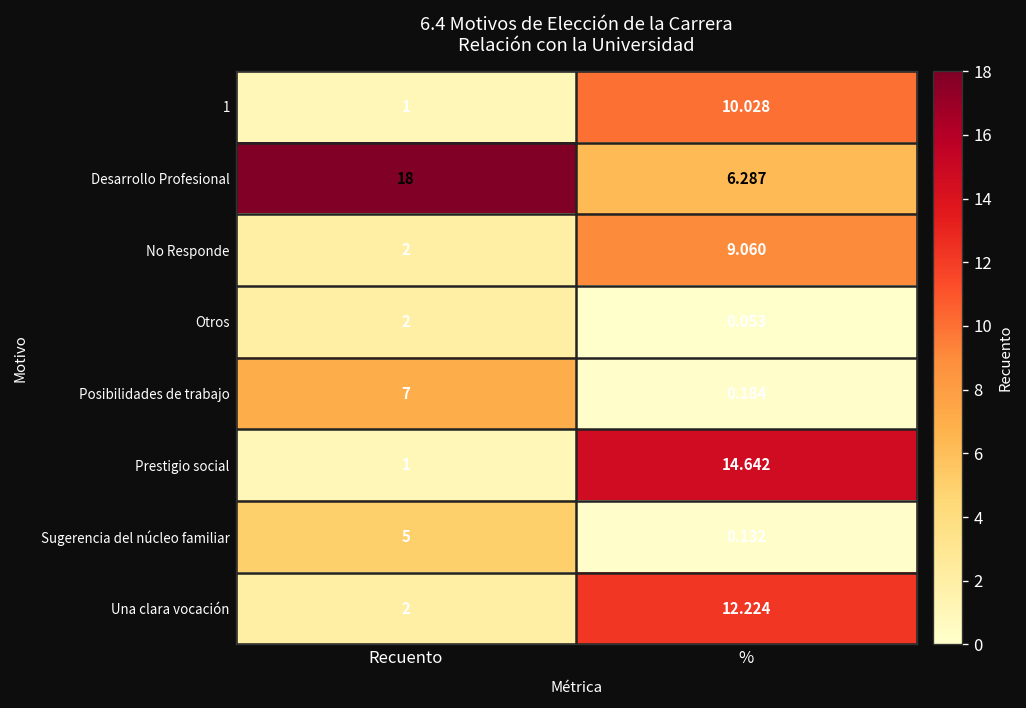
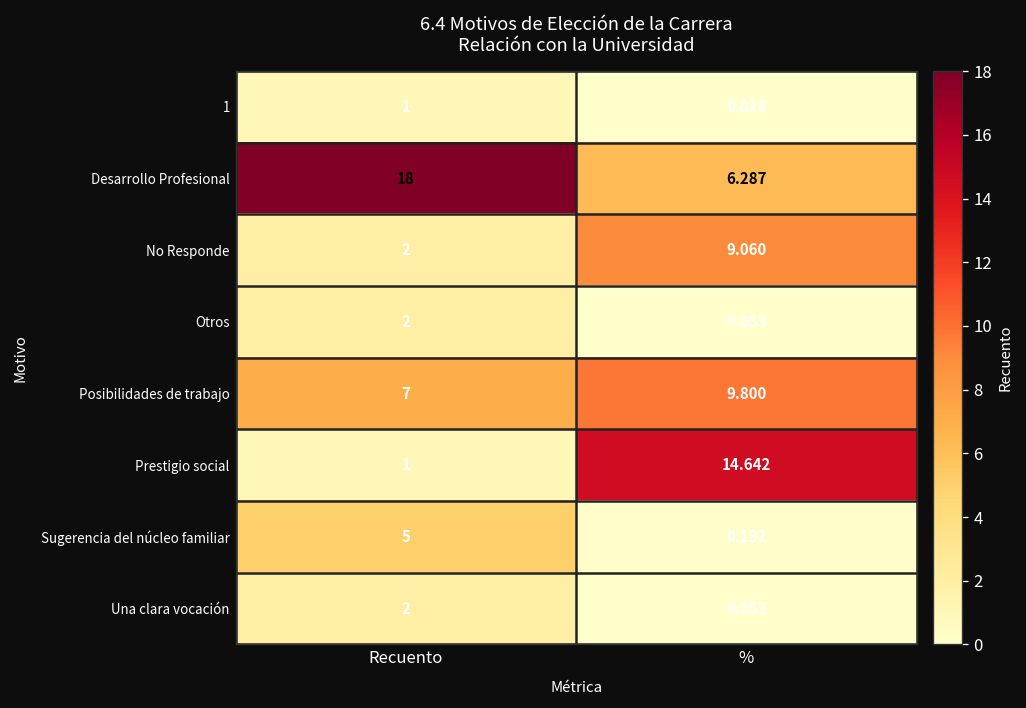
1, %: 10.028 -> 0.026
Posibilidades de trabajo, %: 0.184 -> 9.800
Una clara vocación, %: 12.224 -> 0.053
